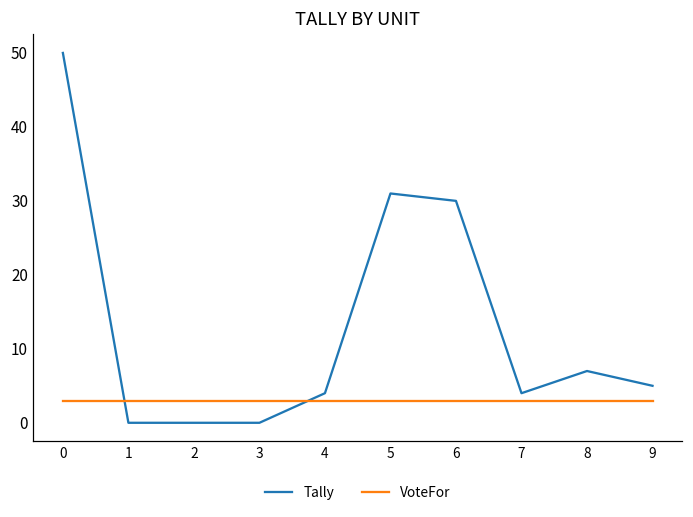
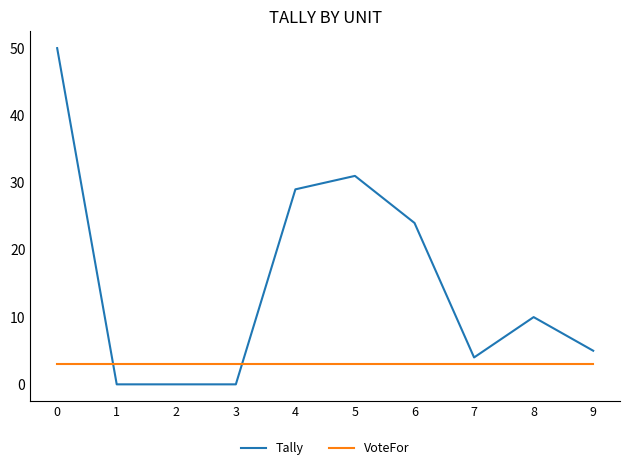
Tally, 4: 4 -> 29
Tally, 6: 30 -> 24
Tally, 8: 7 -> 10
